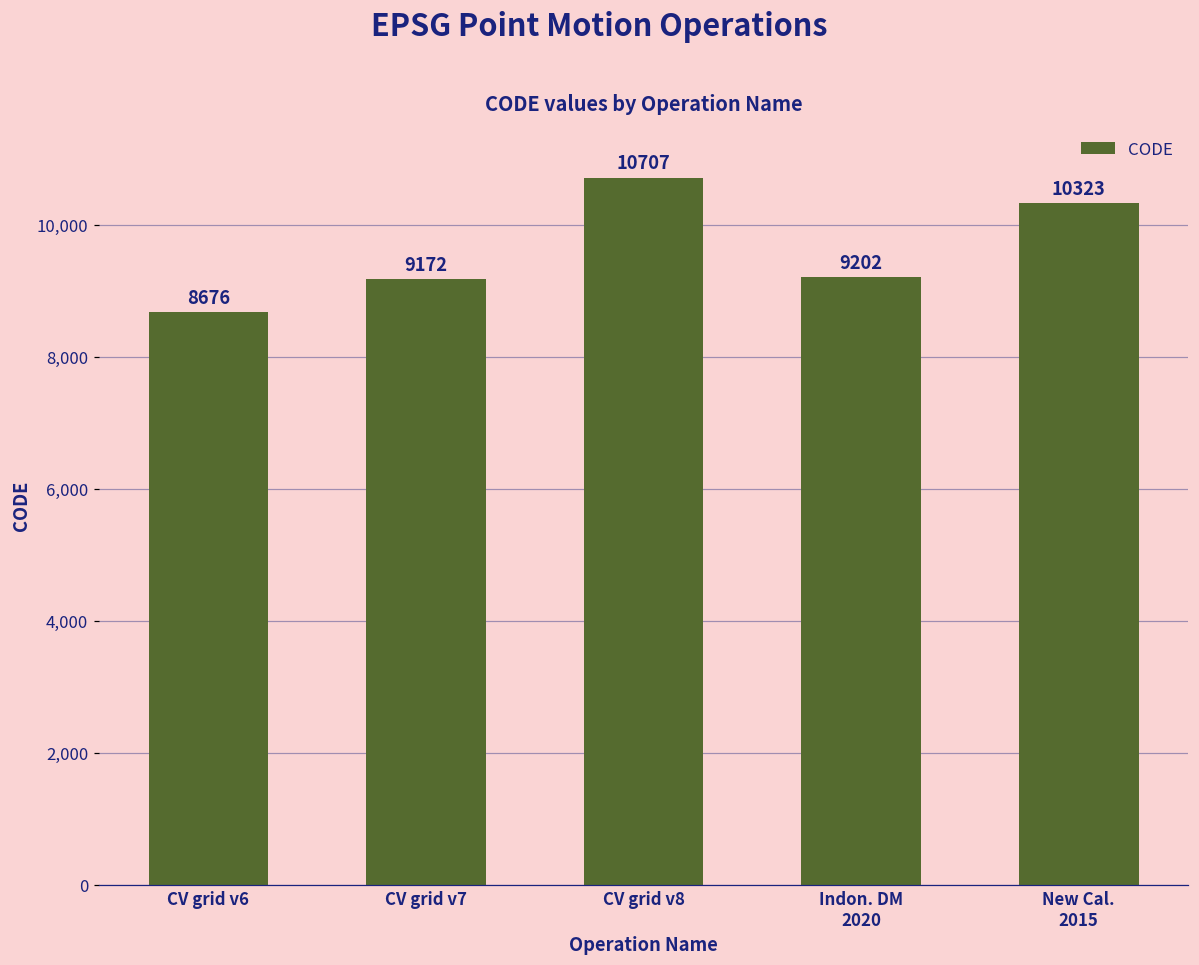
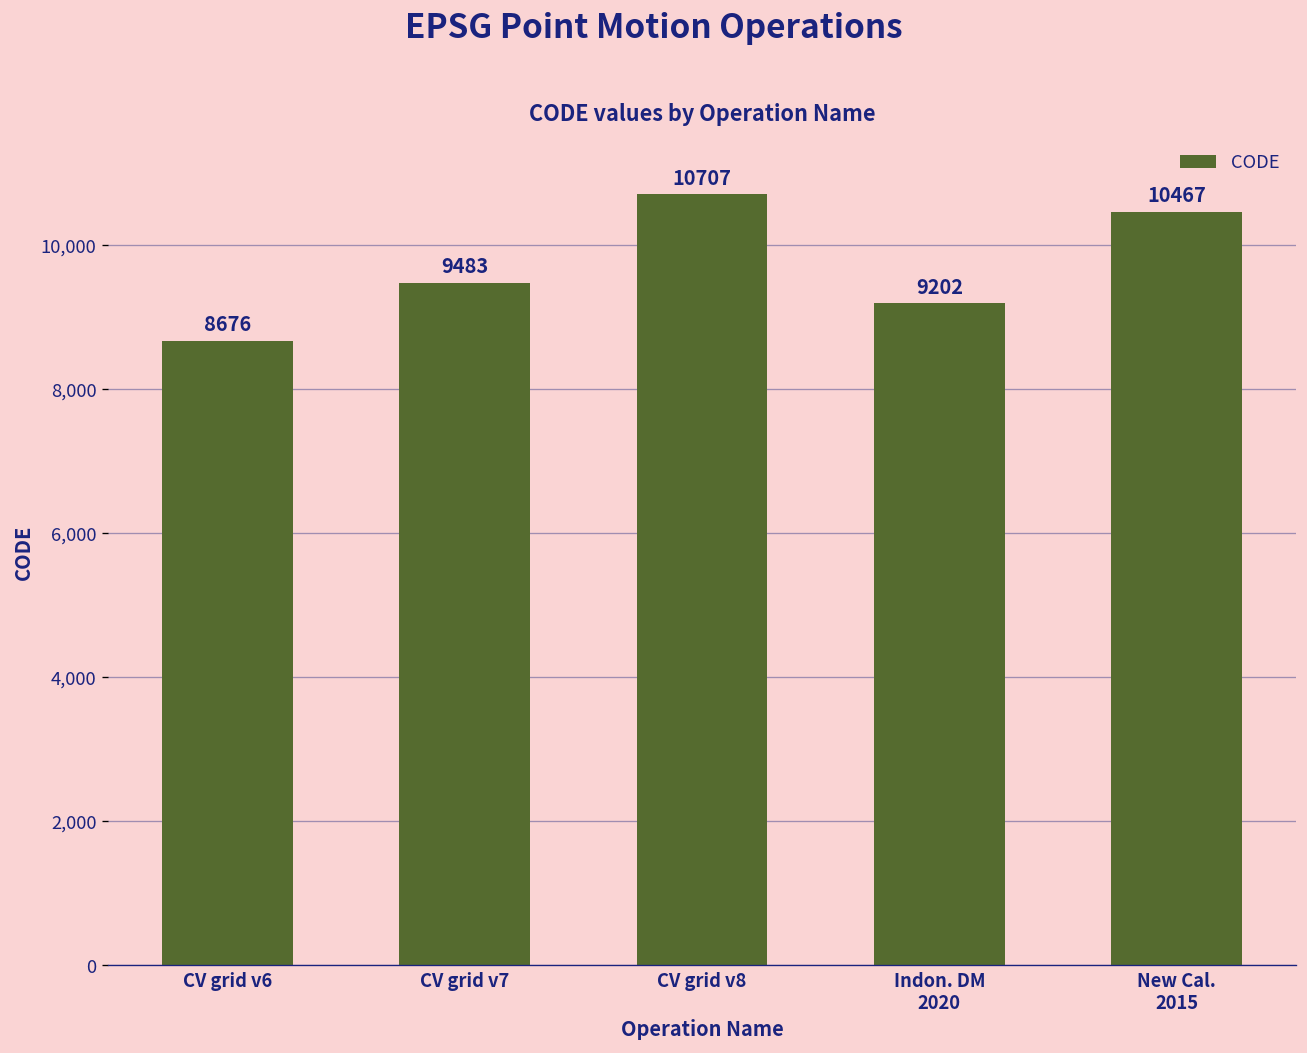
CV grid v7: 9172 -> 9483
New Cal. 2015: 10323 -> 10467
